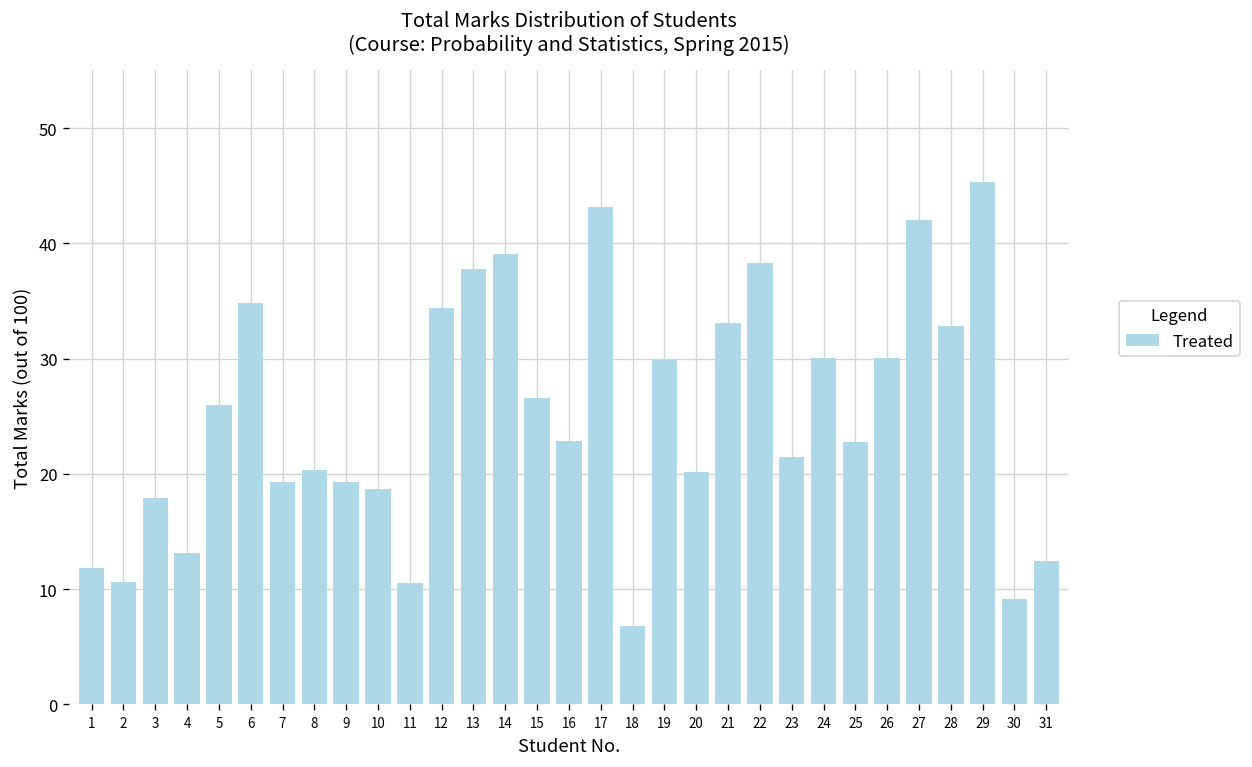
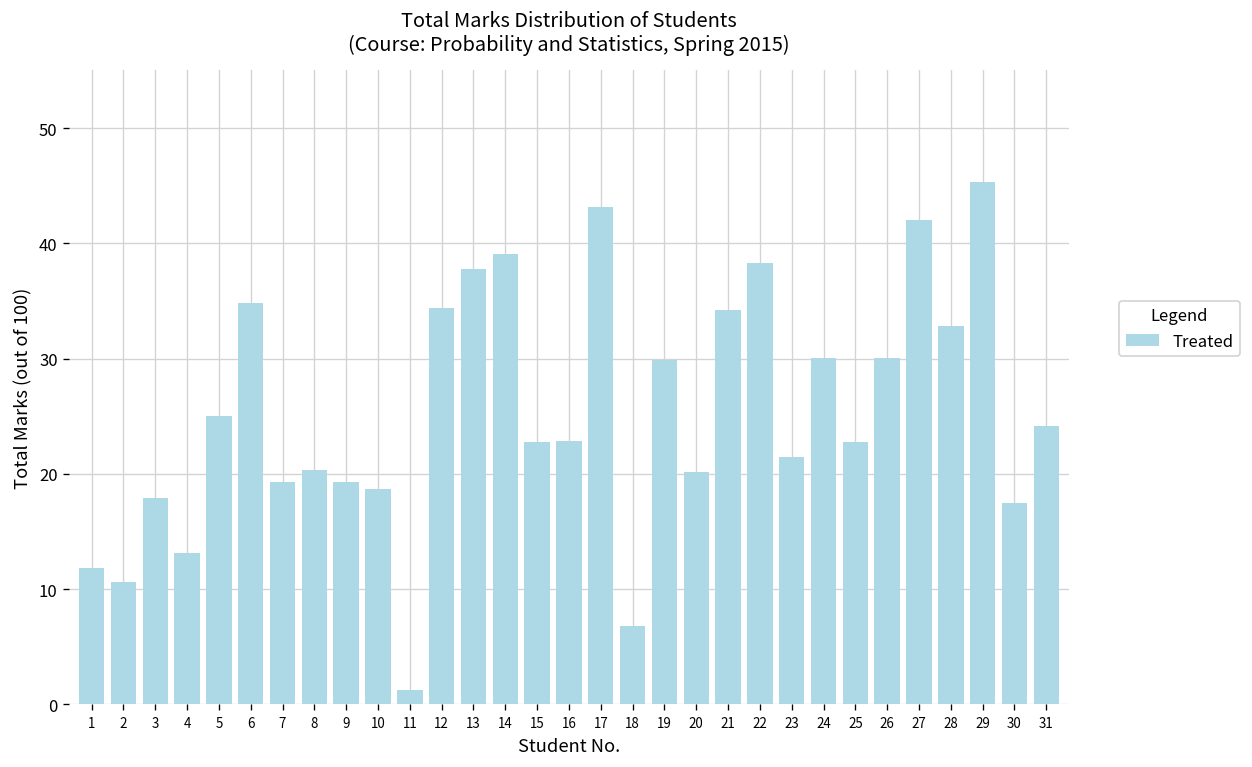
5: 26 -> 25
11: 11 -> 1
15: 27 -> 23
21: 33 -> 34
30: 9 -> 17
31: 12 -> 24
